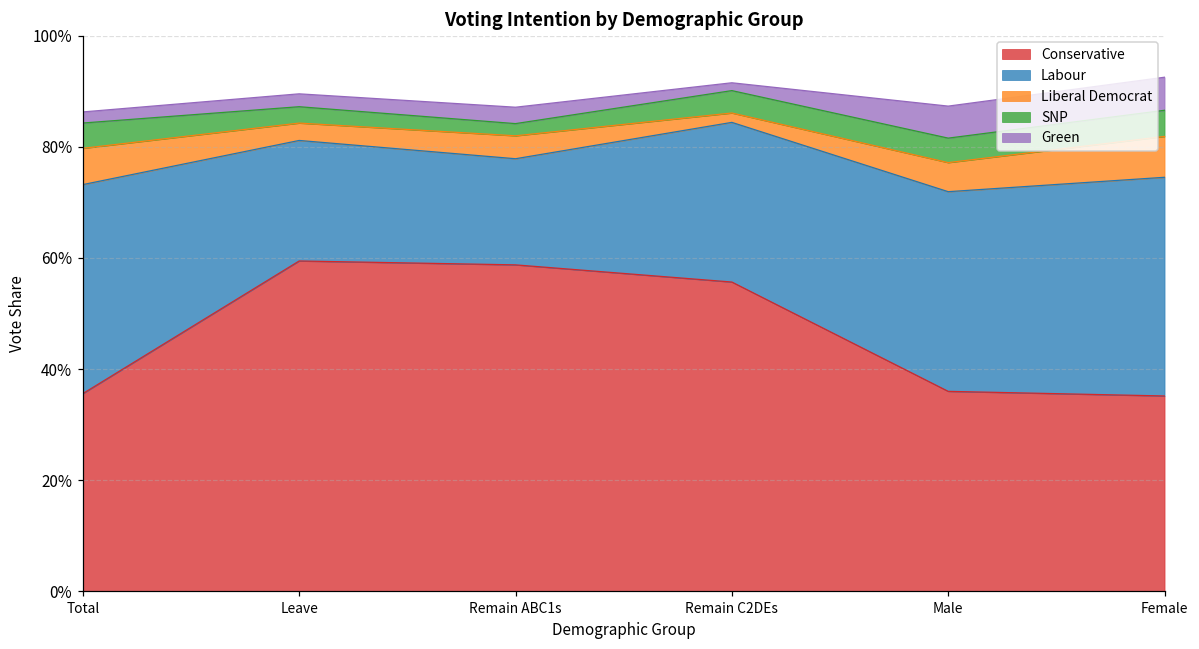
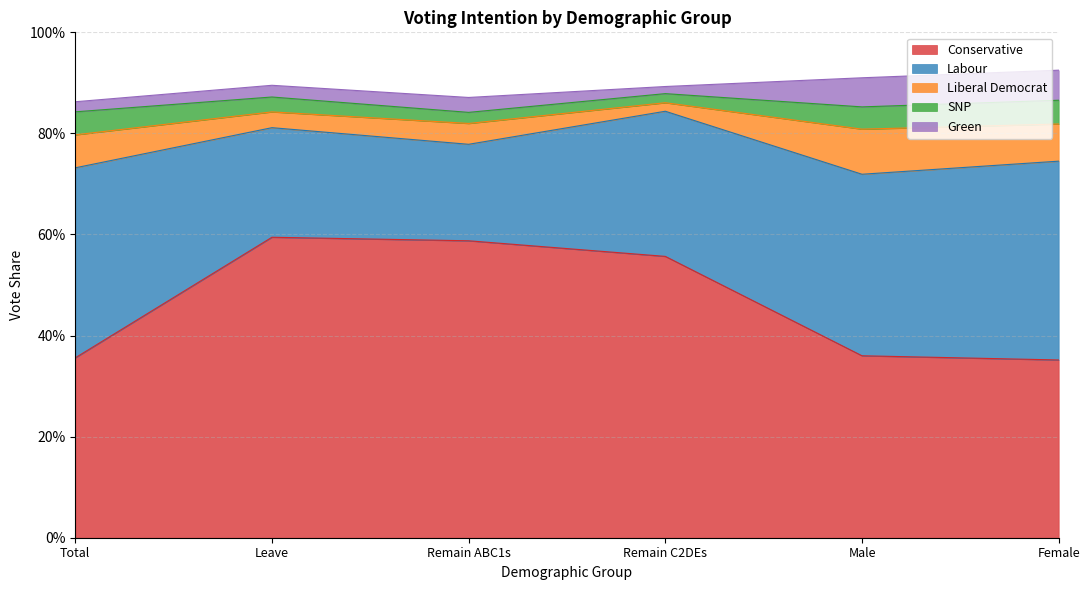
SNP, Remain C2DEs: 4% -> 2%
Liberal Democrat, Male: 5% -> 9%
